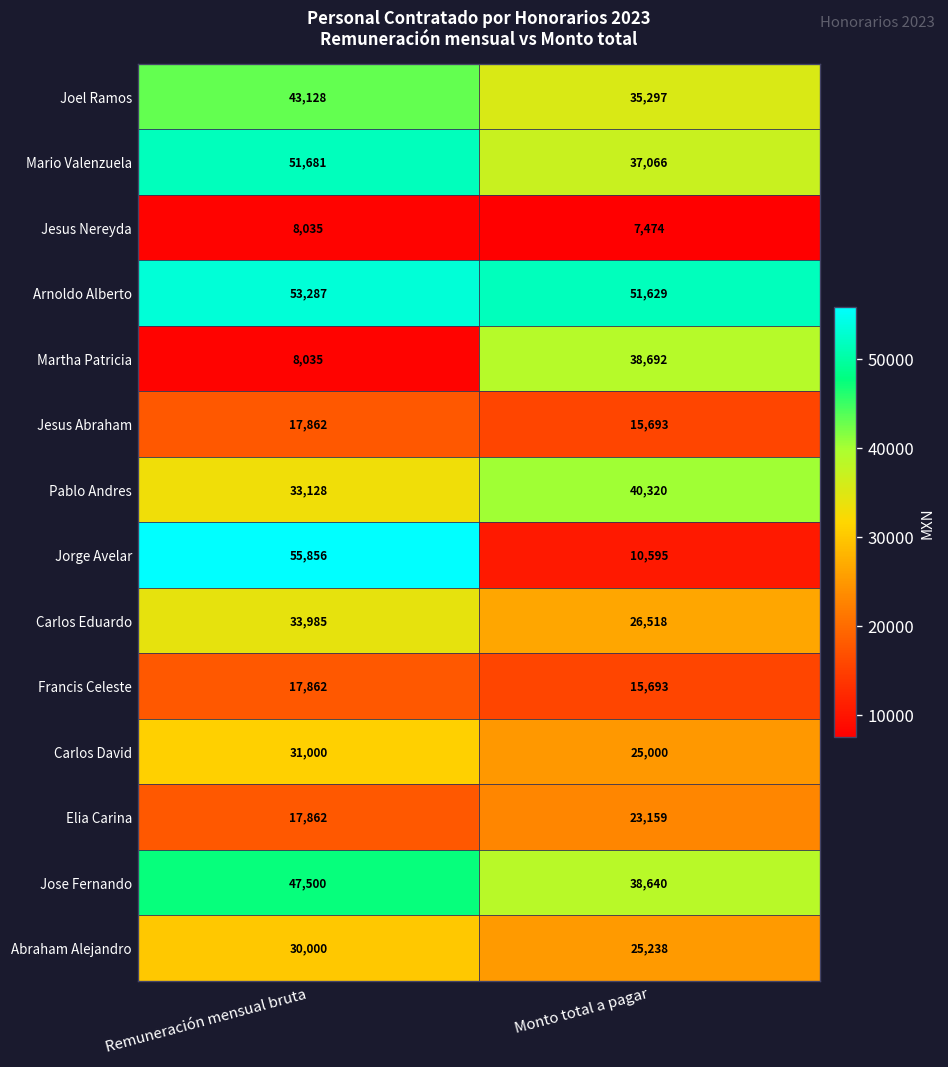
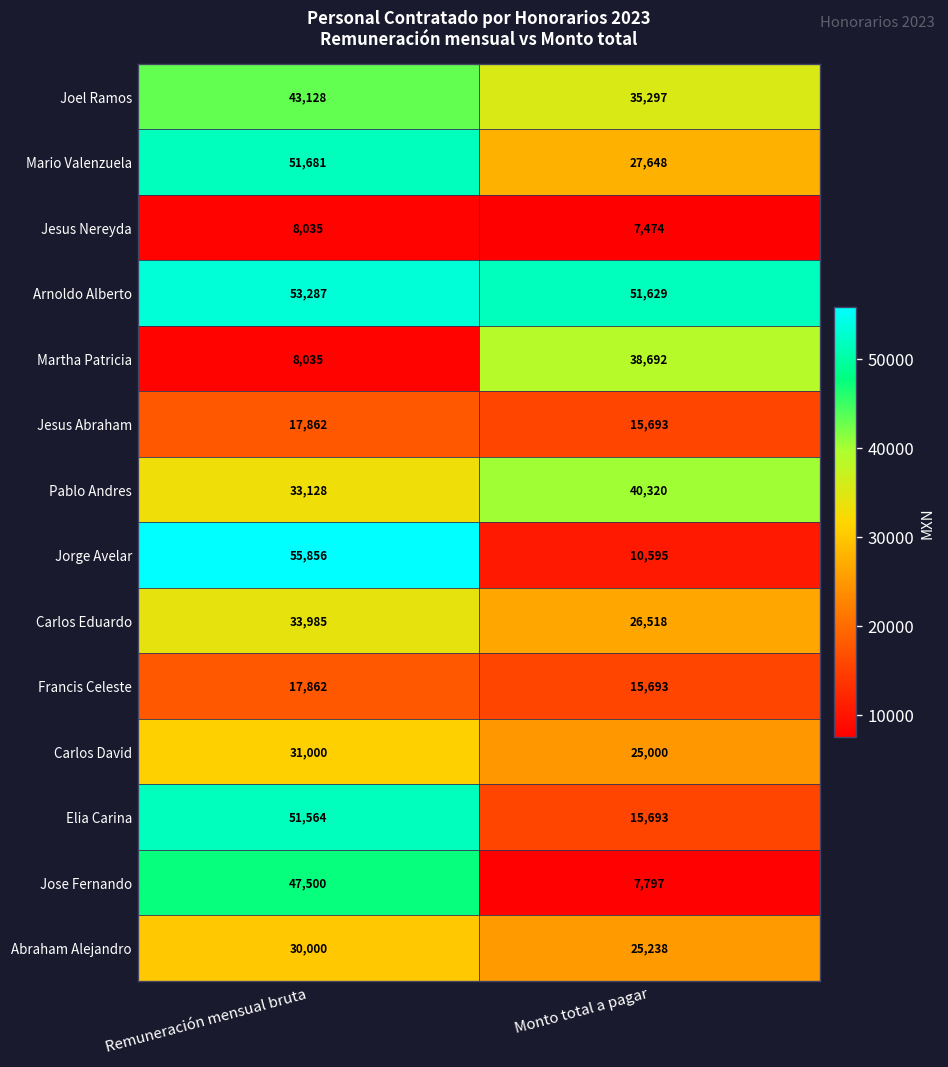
Mario Valenzuela, Monto total a pagar: 37,066 -> 27,648
Elia Carina, Remuneración mensual bruta: 17,862 -> 51,564
Elia Carina, Monto total a pagar: 23,159 -> 15,693
Jose Fernando, Monto total a pagar: 38,640 -> 7,797
